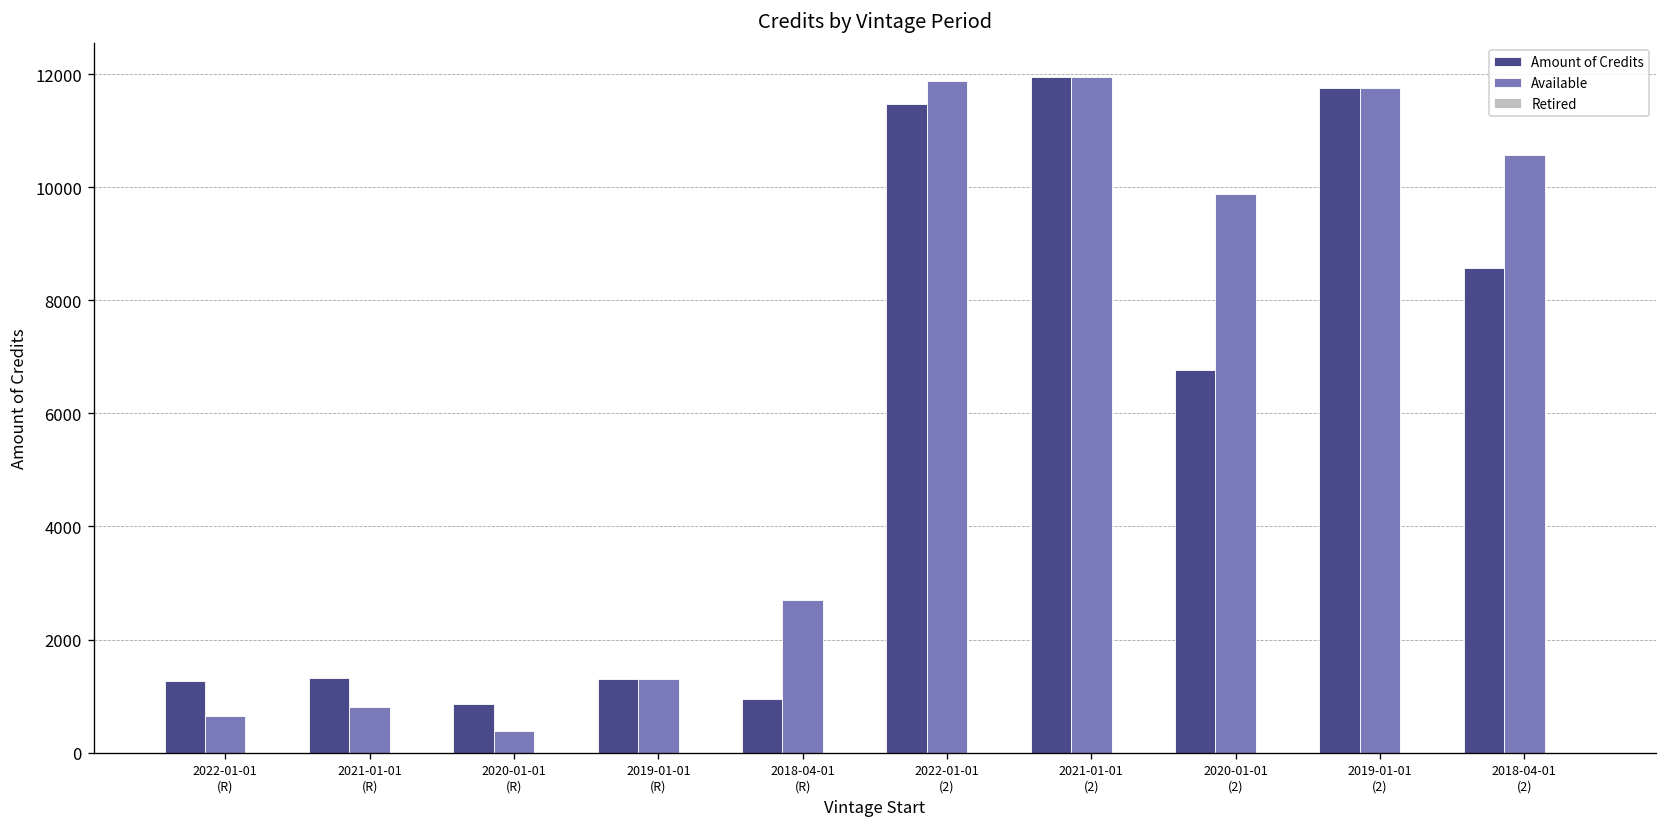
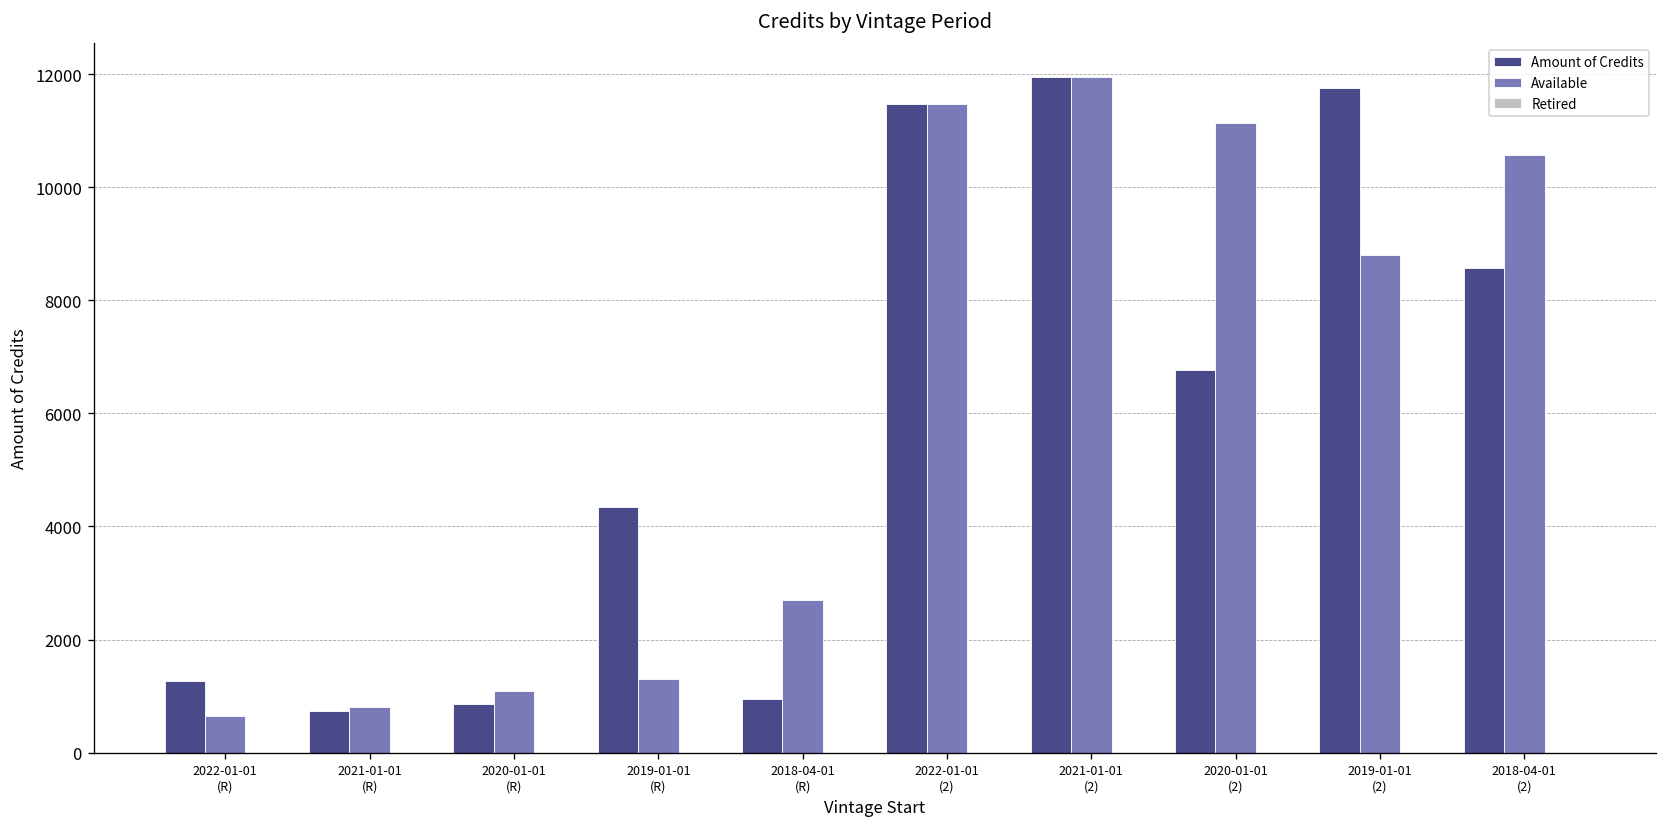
Amount of Credits, 2021-01-01 (R): 1300 -> 700
Available, 2020-01-01 (R): 400 -> 1100
Amount of Credits, 2019-01-01 (R): 1300 -> 4400
Available, 2022-01-01 (2): 11900 -> 11500
Available, 2020-01-01 (2): 9900 -> 11100
Available, 2019-01-01 (2): 11700 -> 8800
